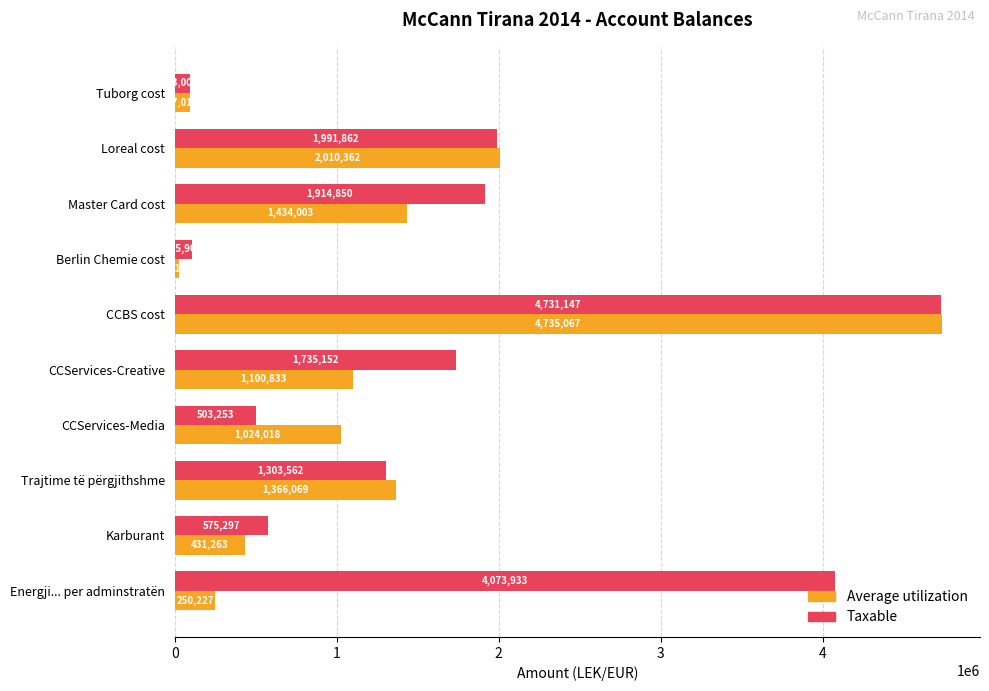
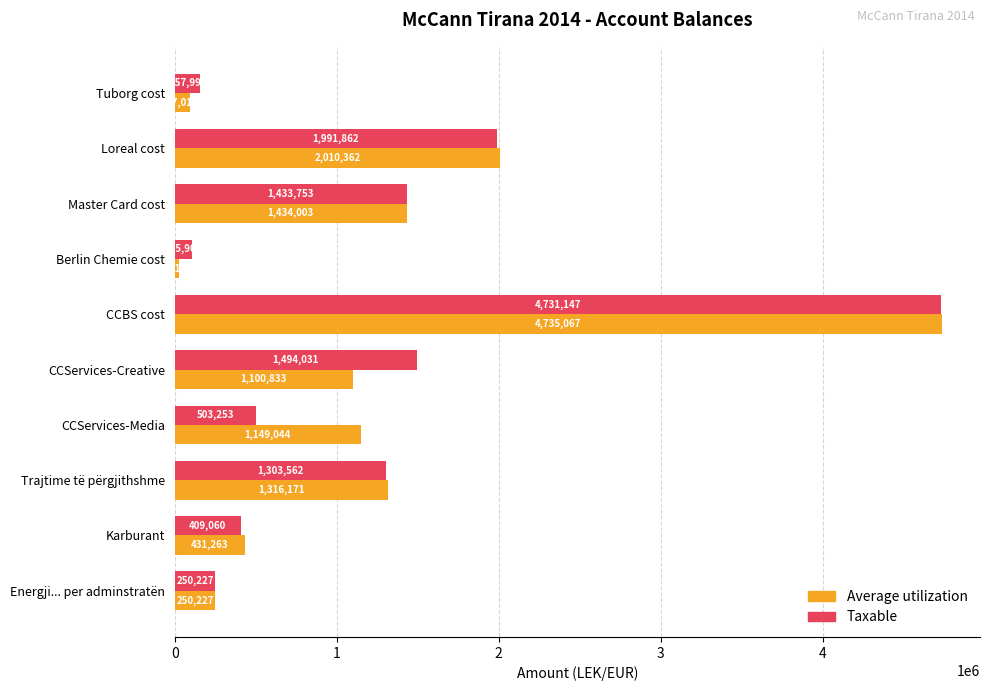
Taxable, Tuborg cost: 90000 -> 160000
Taxable, Master Card cost: 1,914,850 -> 1,433,753
Taxable, CCServices-Creative: 1,735,152 -> 1,494,031
Average utilization, CCServices-Media: 1,024,018 -> 1,149,044
Average utilization, Trajtime të përgjithshme: 1,366,069 -> 1,316,171
Taxable, Karburant: 575,297 -> 409,060
Taxable, Energji... per adminstratën: 4,073,933 -> 250,227
